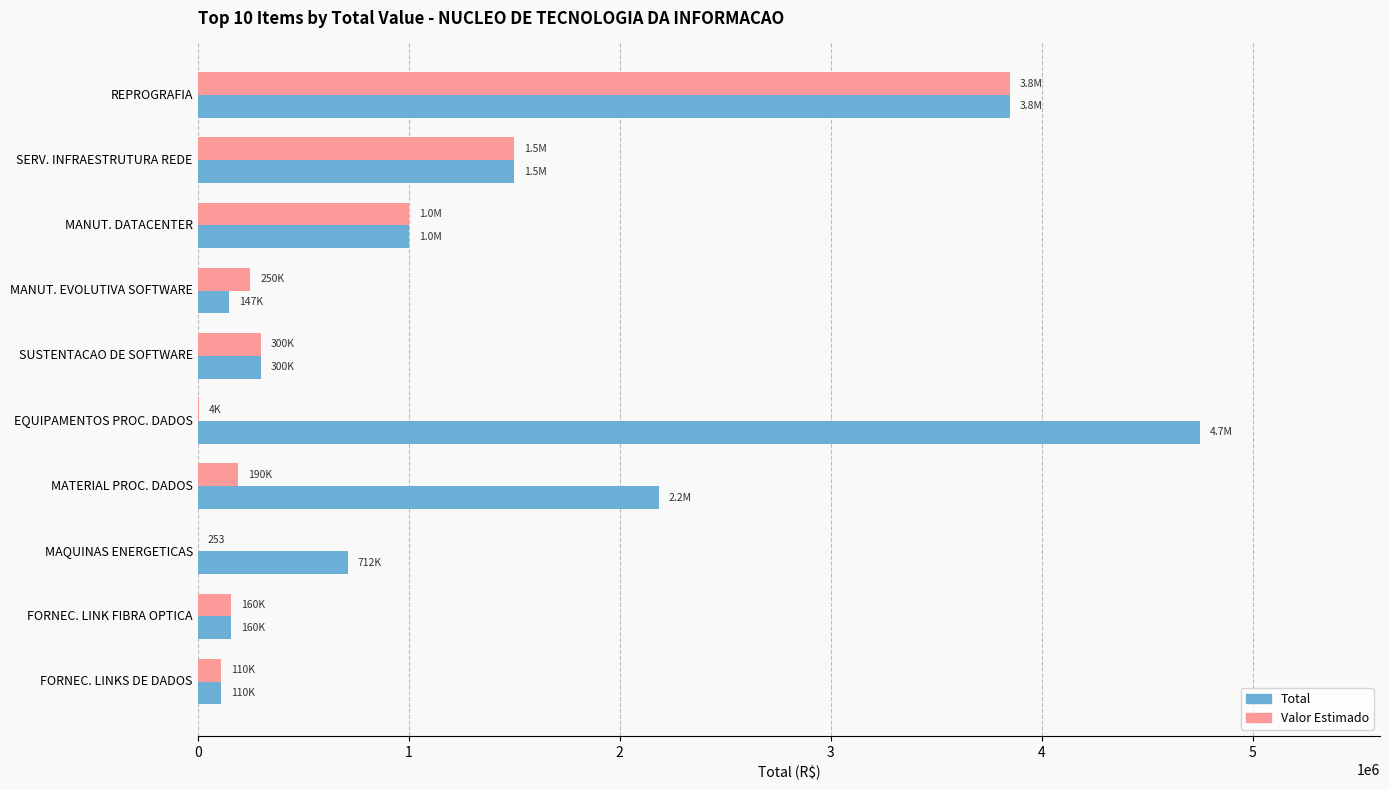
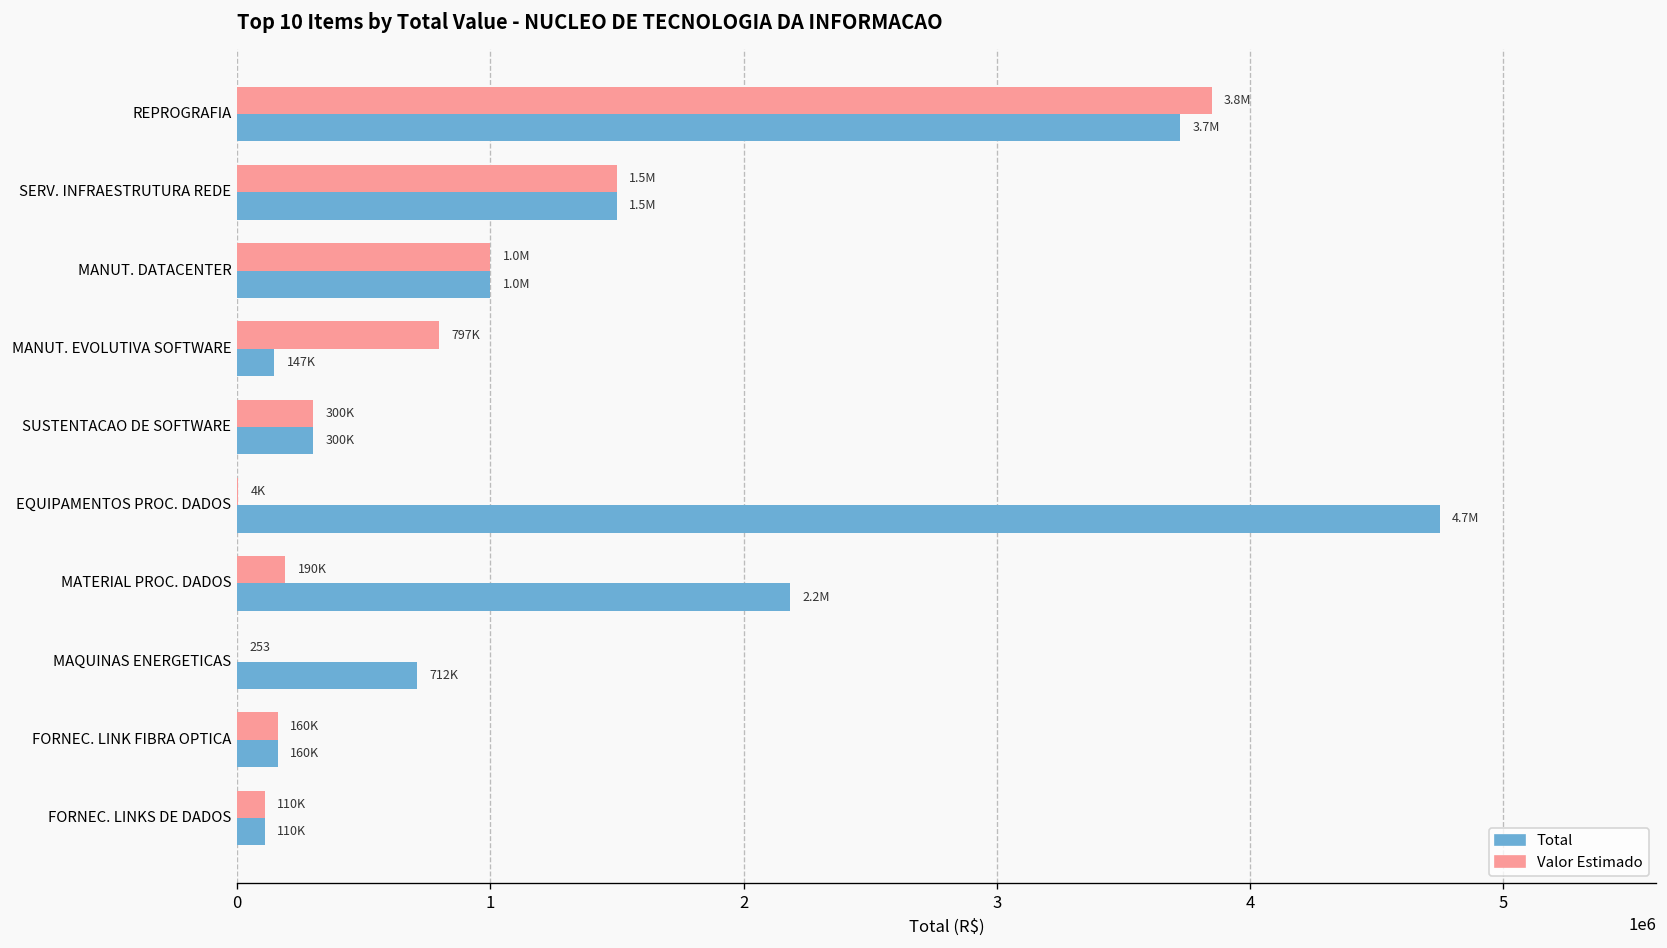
Total, REPROGRAFIA: 3.8M -> 3.7M
Valor Estimado, MANUT. EVOLUTIVA SOFTWARE: 250K -> 797K
